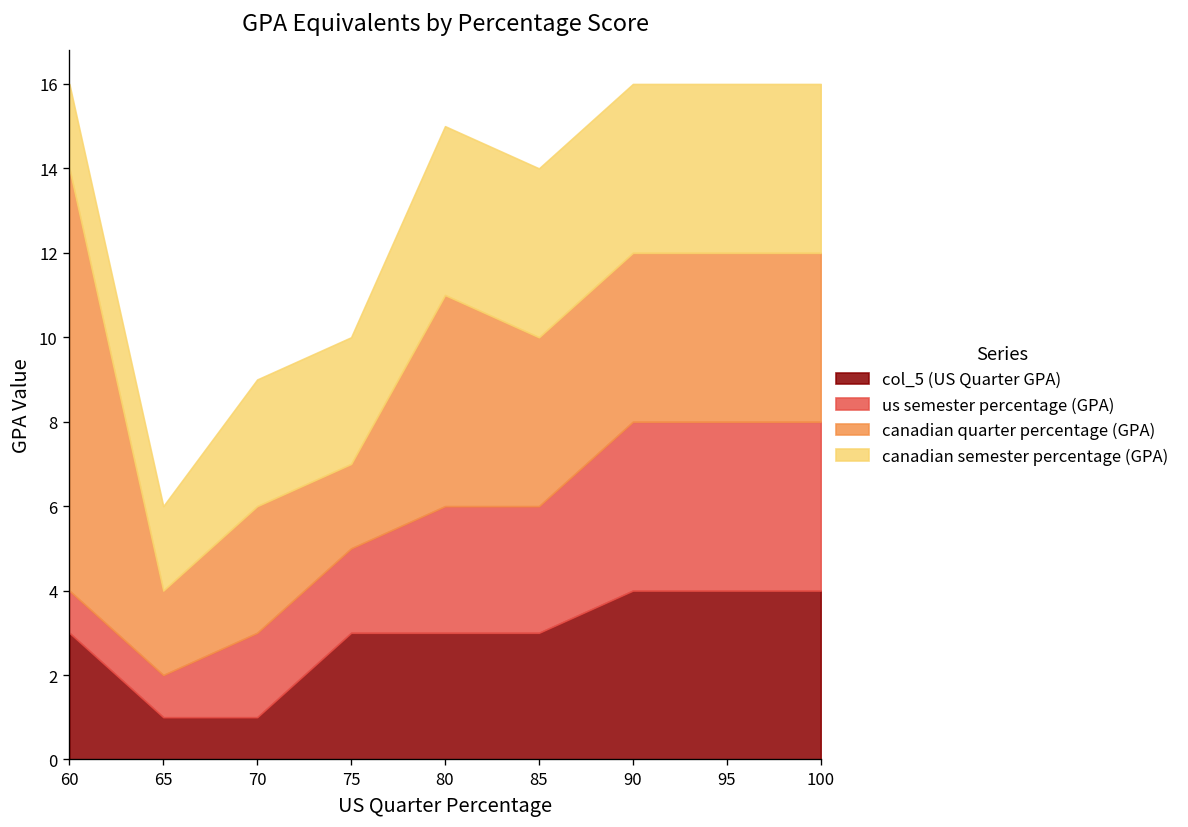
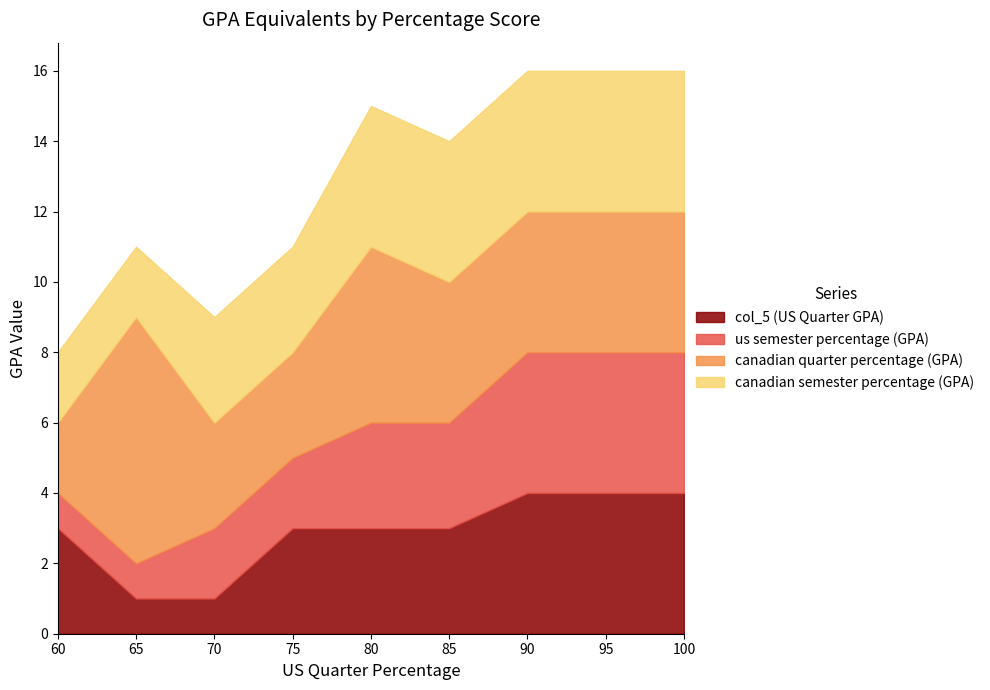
canadian quarter percentage (GPA), 60: 10 -> 2
canadian quarter percentage (GPA), 65: 2 -> 7
canadian quarter percentage (GPA), 75: 2 -> 3
